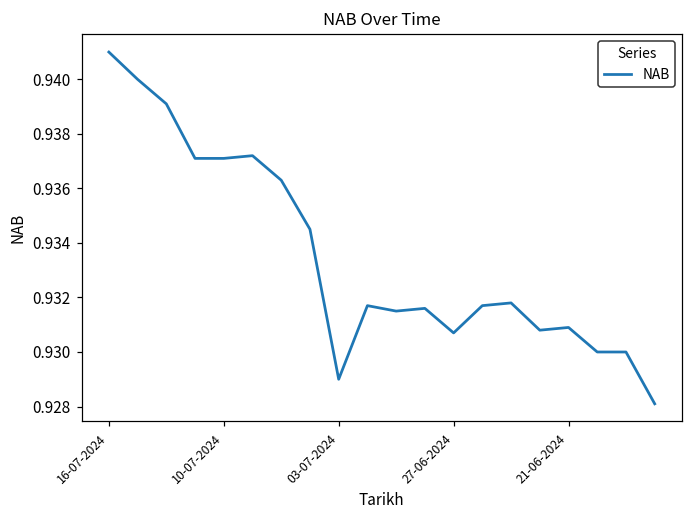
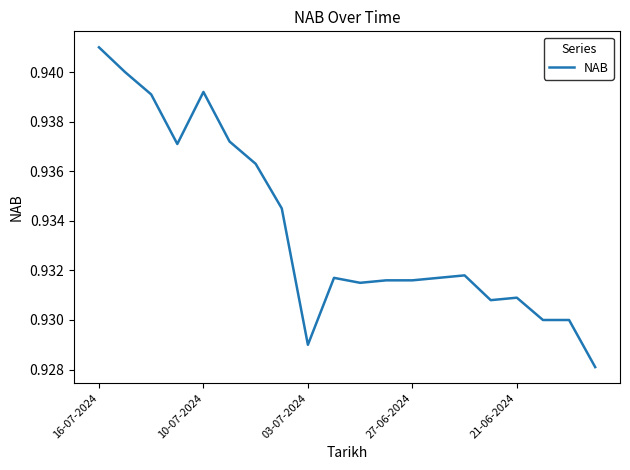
10-07-2024: 0.9371 -> 0.9392
27-06-2024: 0.9307 -> 0.9316
